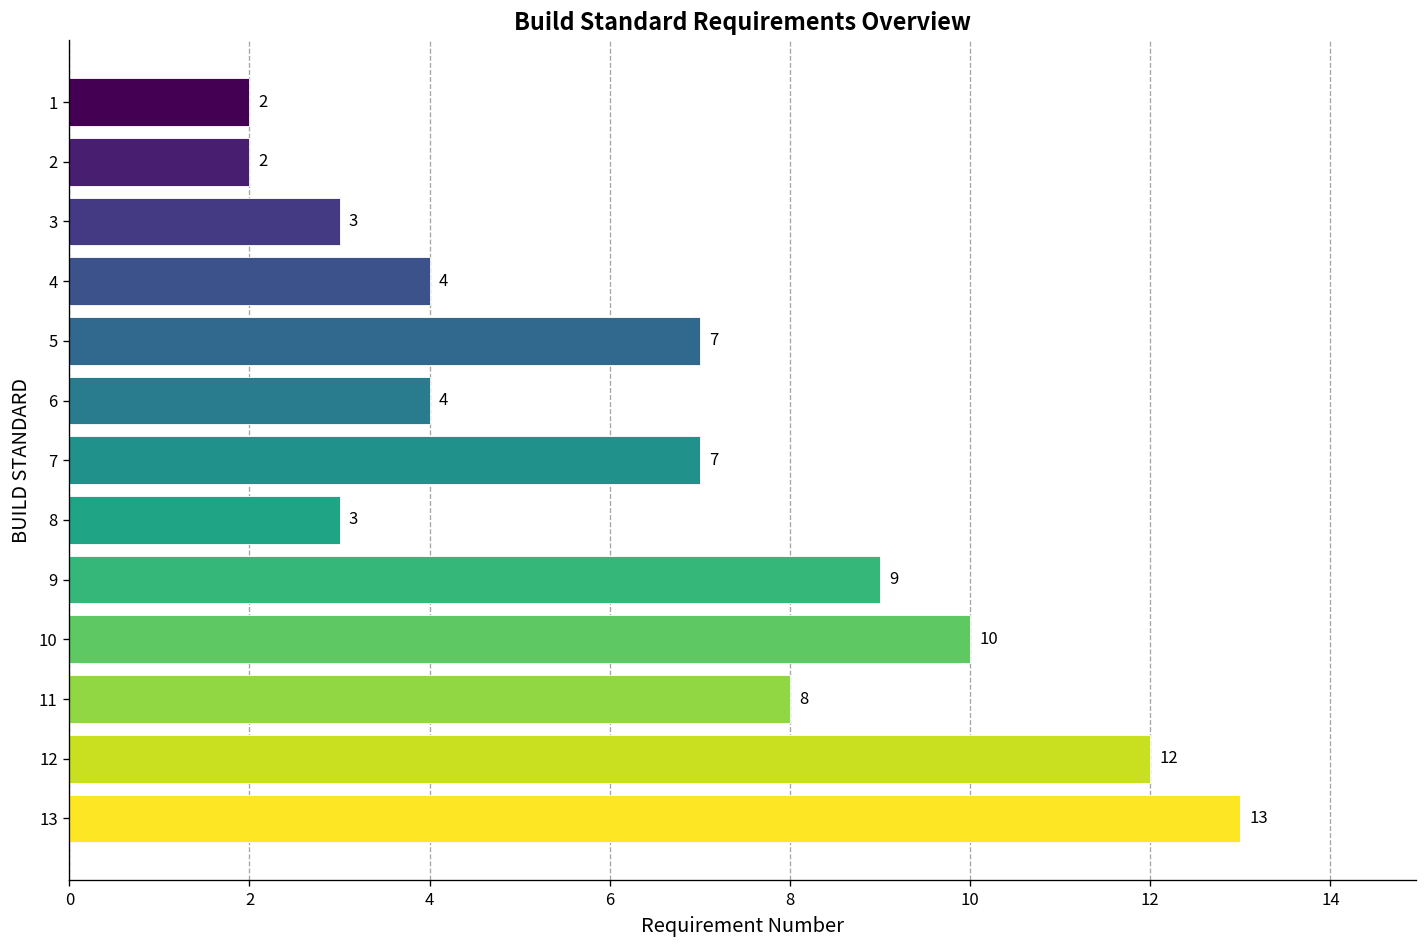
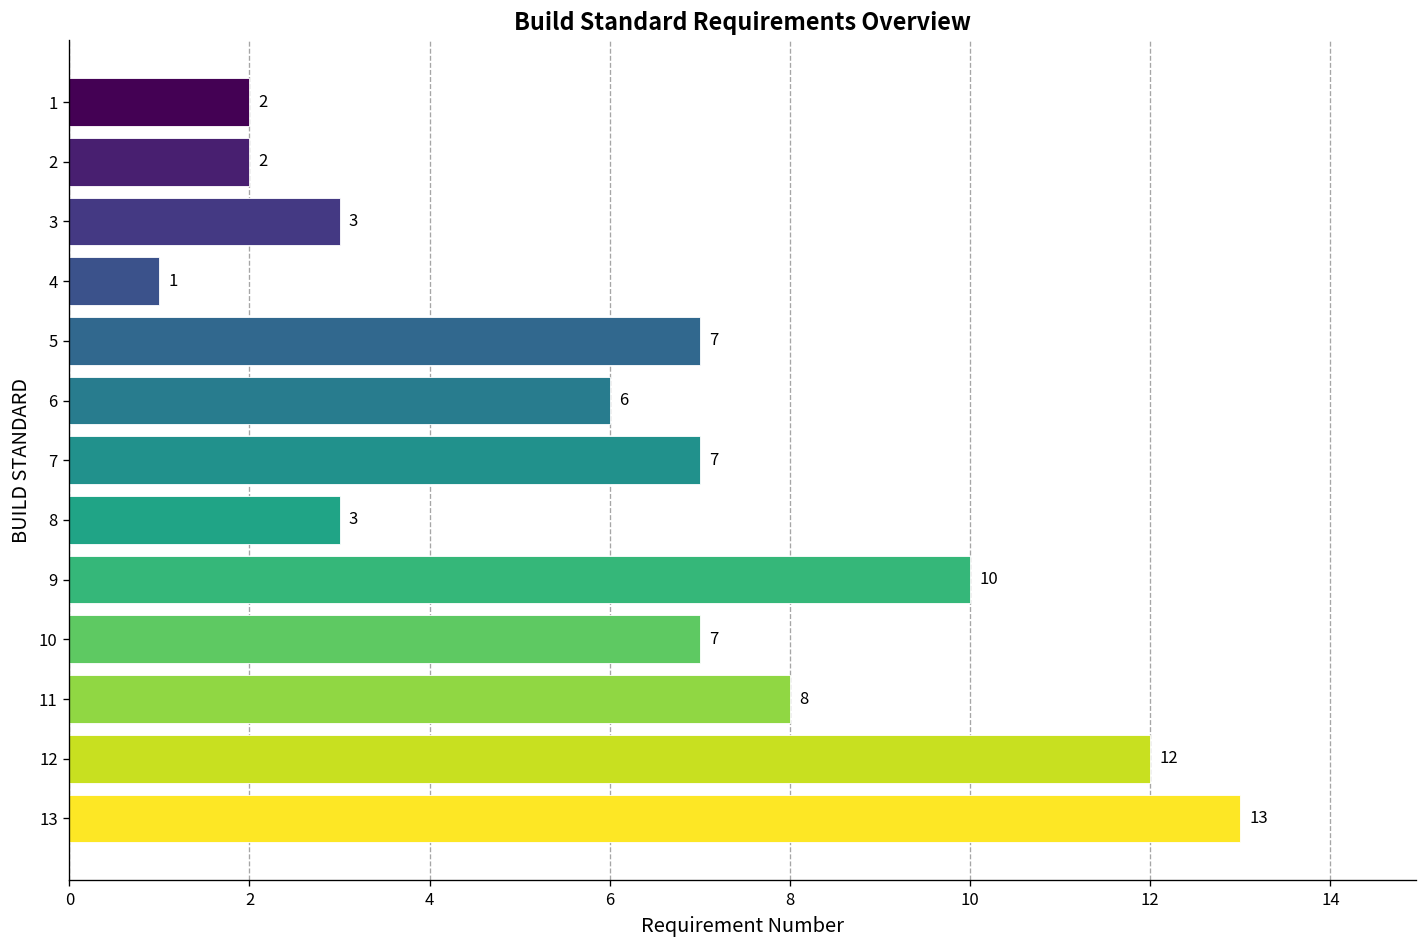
4: 4 -> 1
6: 4 -> 6
9: 9 -> 10
10: 10 -> 7
